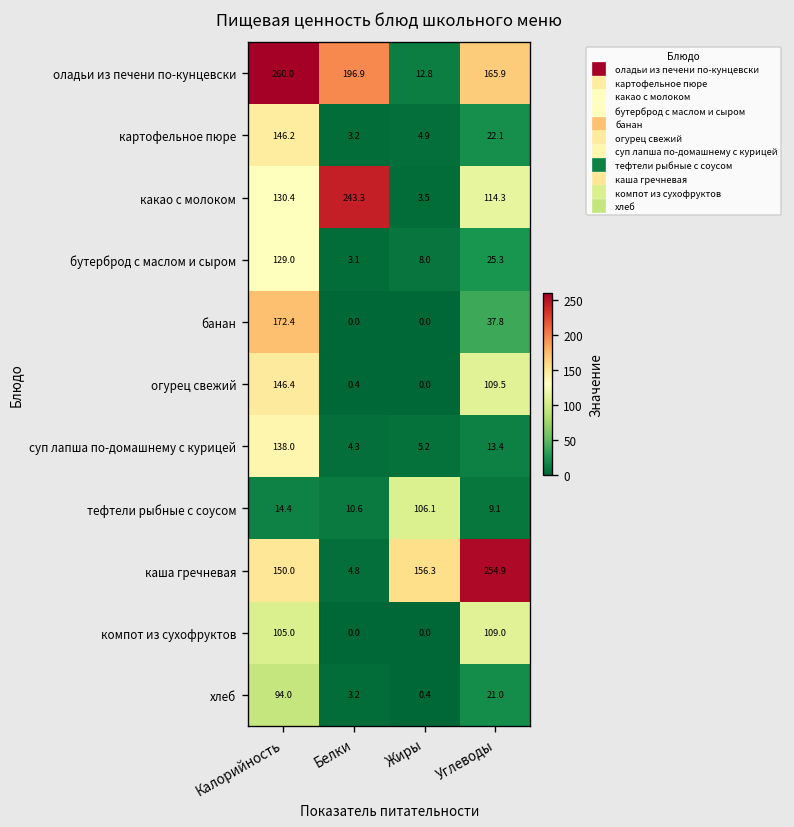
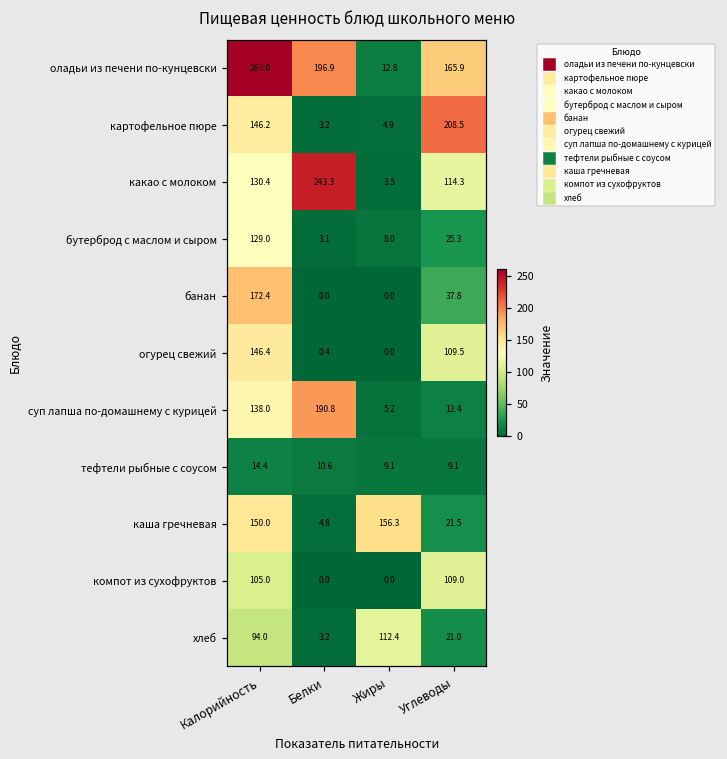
картофельное пюре, Углеводы: 22.1 -> 208.5
суп лапша по-домашнему с курицей, Белки: 4.3 -> 190.8
тефтели рыбные с соусом, Жиры: 106.1 -> 9.1
каша гречневая, Углеводы: 254.9 -> 21.5
хлеб, Жиры: 0.4 -> 112.4
